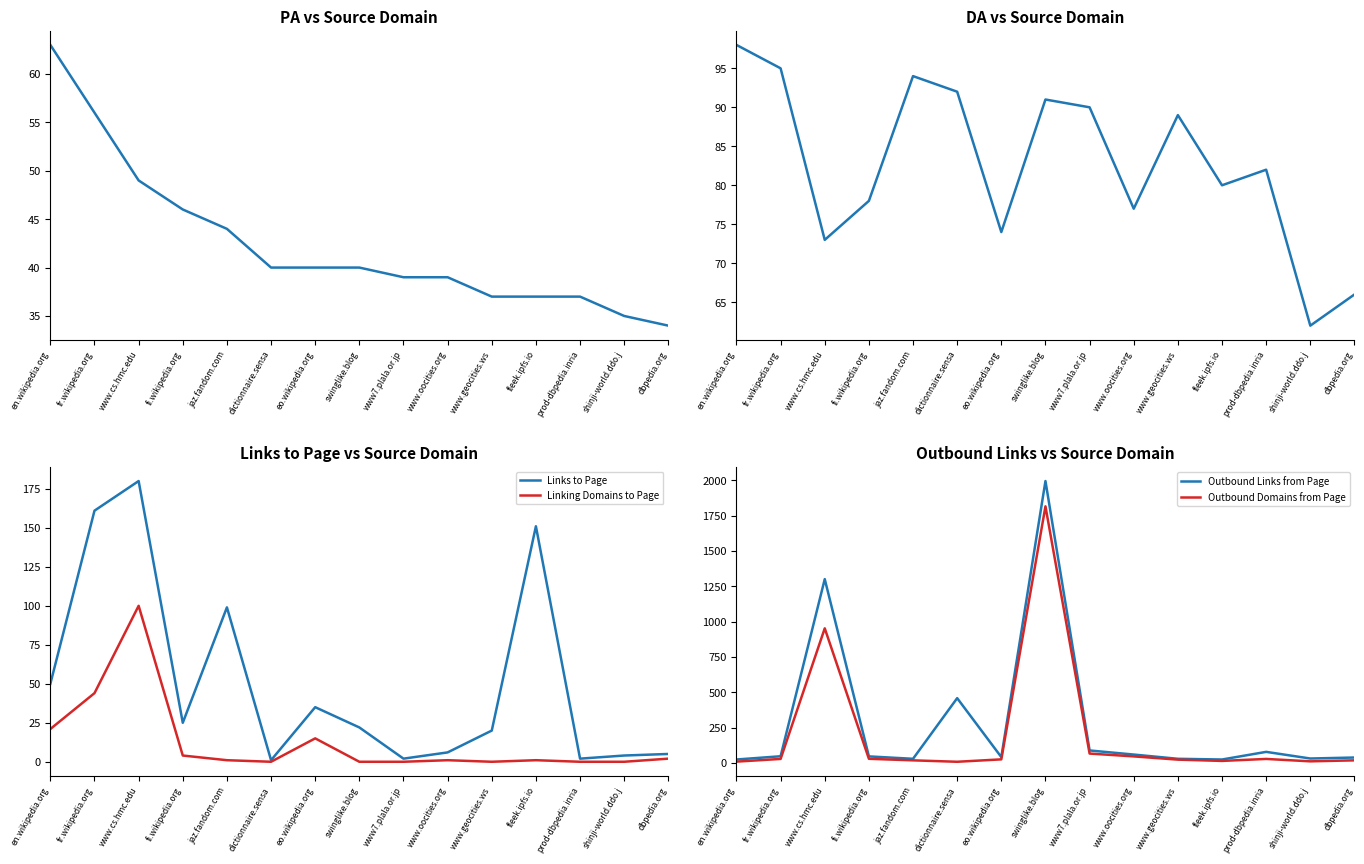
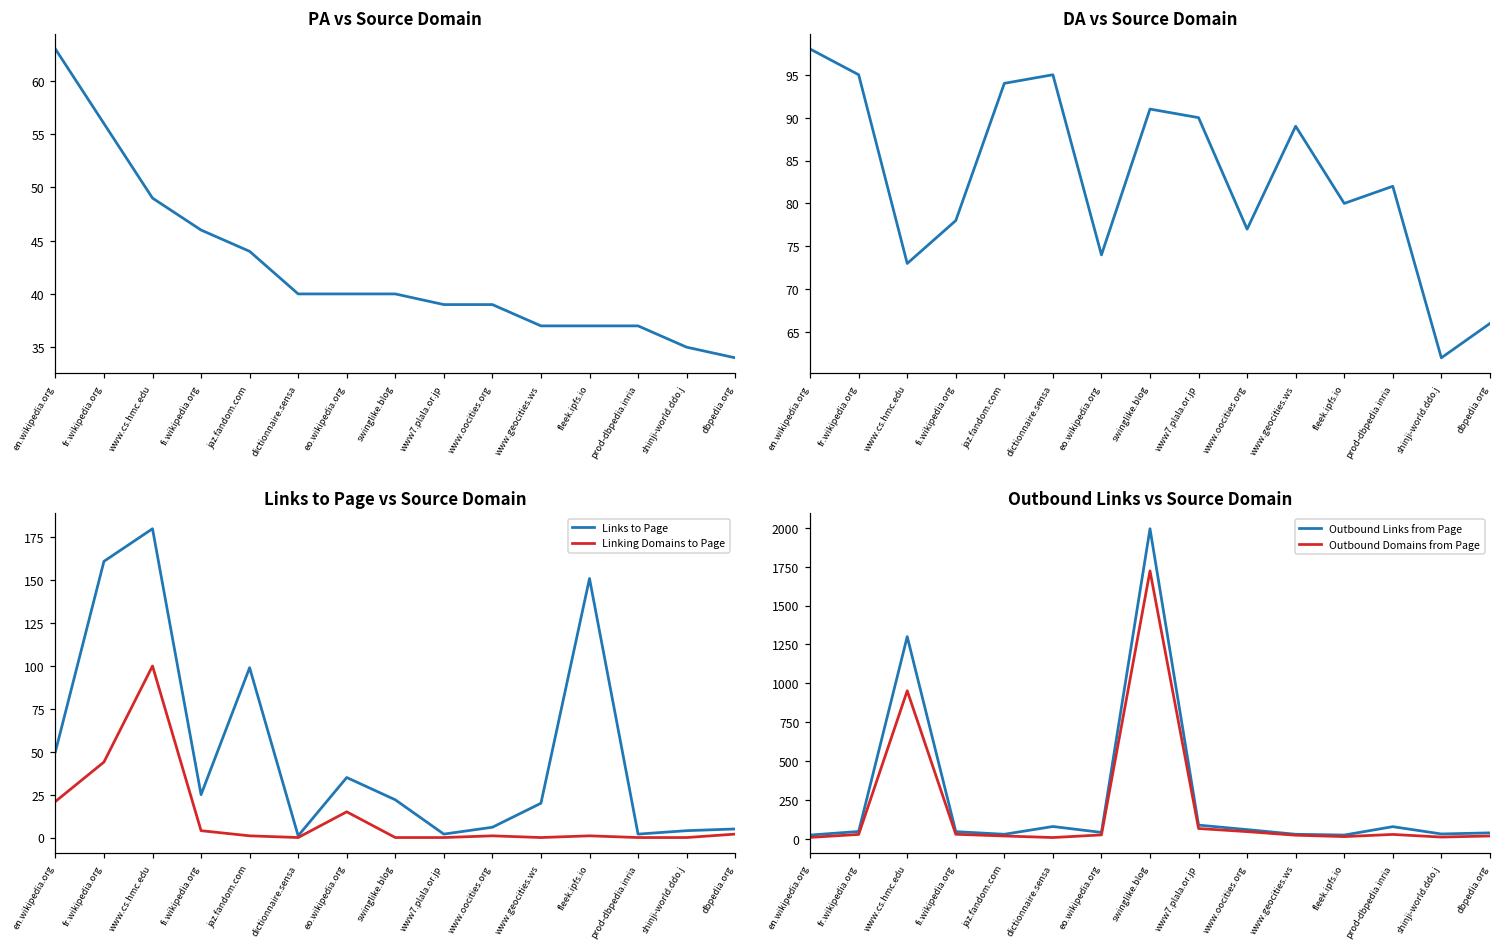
DA vs Source Domain, dictionnaire.sensa: 92 -> 95
Outbound Links vs Source Domain, Outbound Links from Page, dictionnaire.sensa: 460 -> 80
Outbound Links vs Source Domain, Outbound Domains from Page, swinglike.blog: 1820 -> 1720
